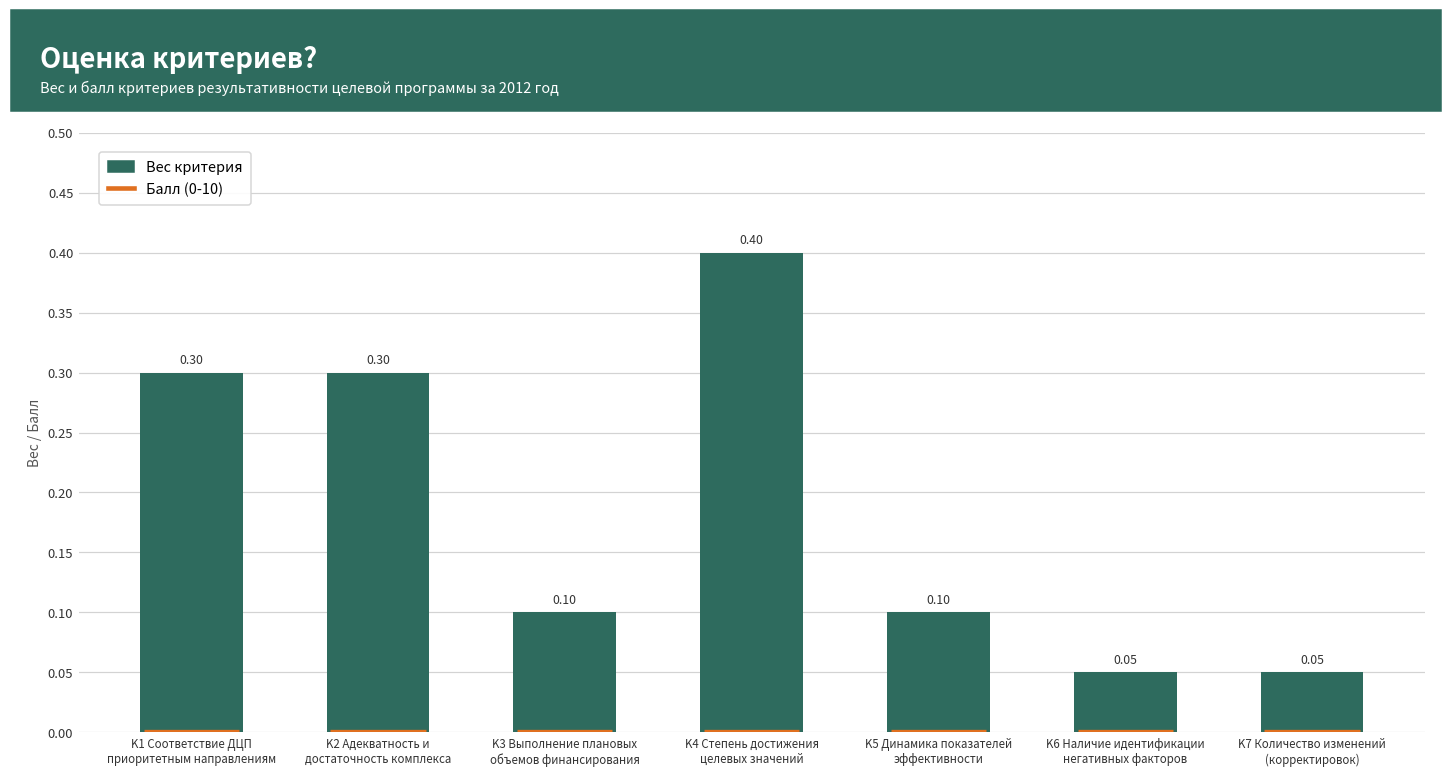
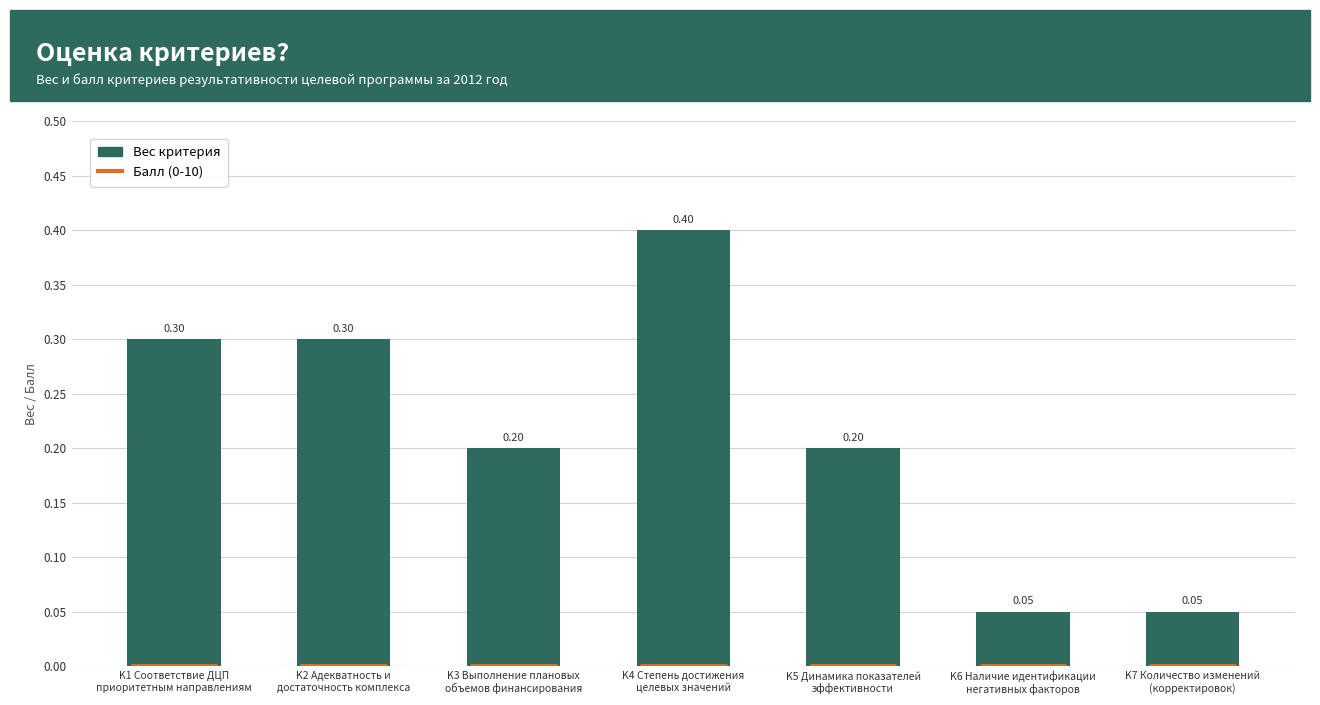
K3 Выполнение плановых объемов финансирования: 0.10 -> 0.20
K5 Динамика показателей эффективности: 0.10 -> 0.20
